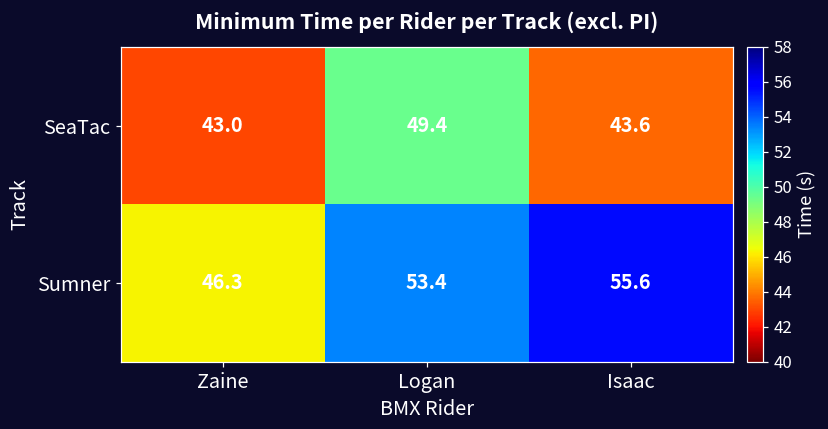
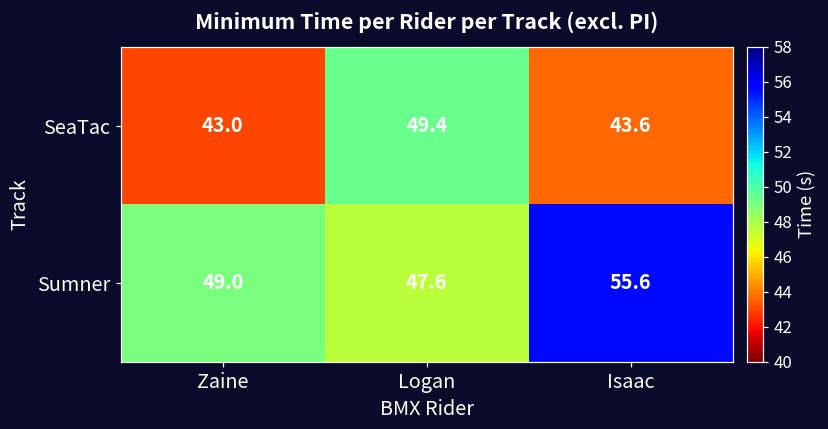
Sumner, Zaine: 46.3 -> 49.0
Sumner, Logan: 53.4 -> 47.6
